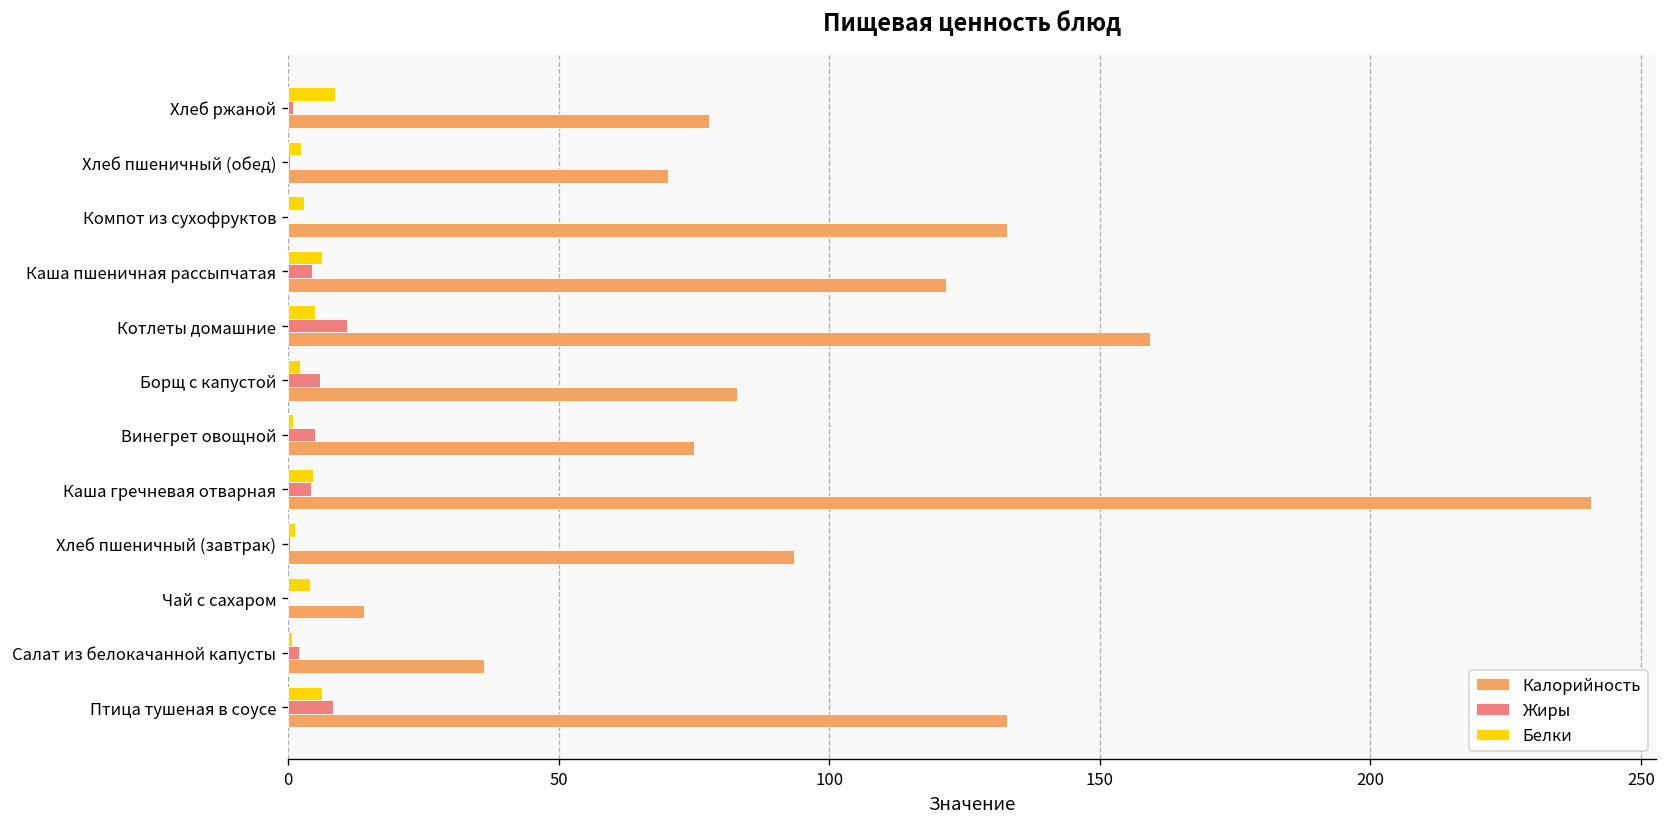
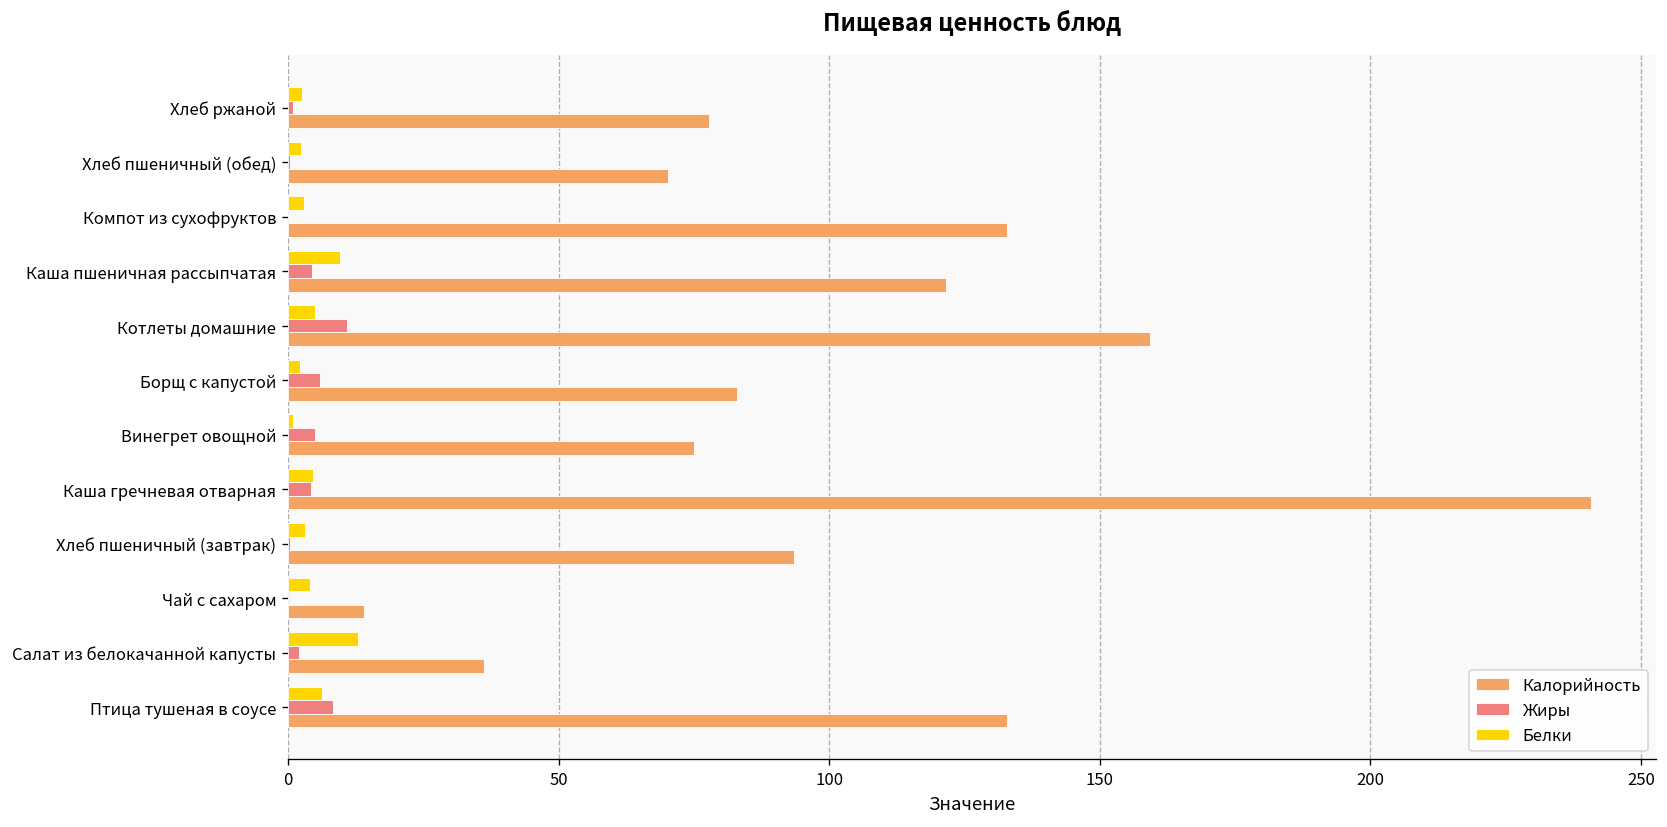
Белки, Хлеб ржаной: 9 -> 3
Белки, Каша пшеничная рассыпчатая: 6 -> 10
Белки, Хлеб пшеничный (завтрак): 1 -> 3
Белки, Салат из белокачанной капусты: 1 -> 13
